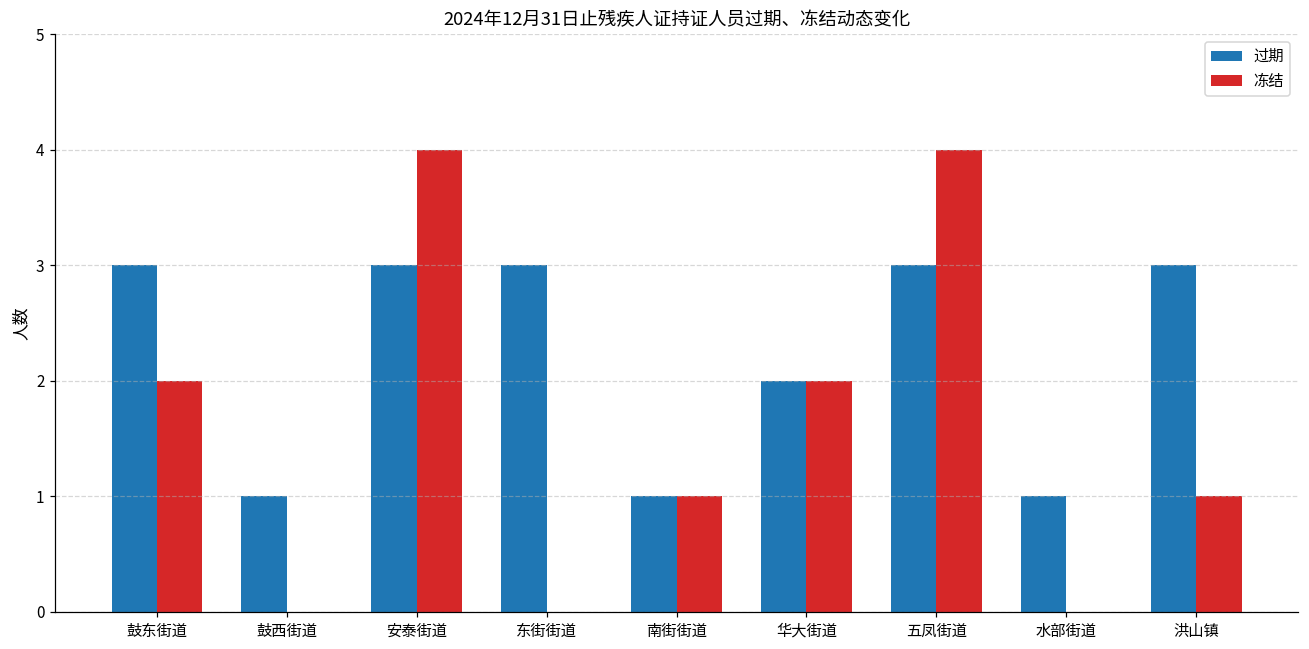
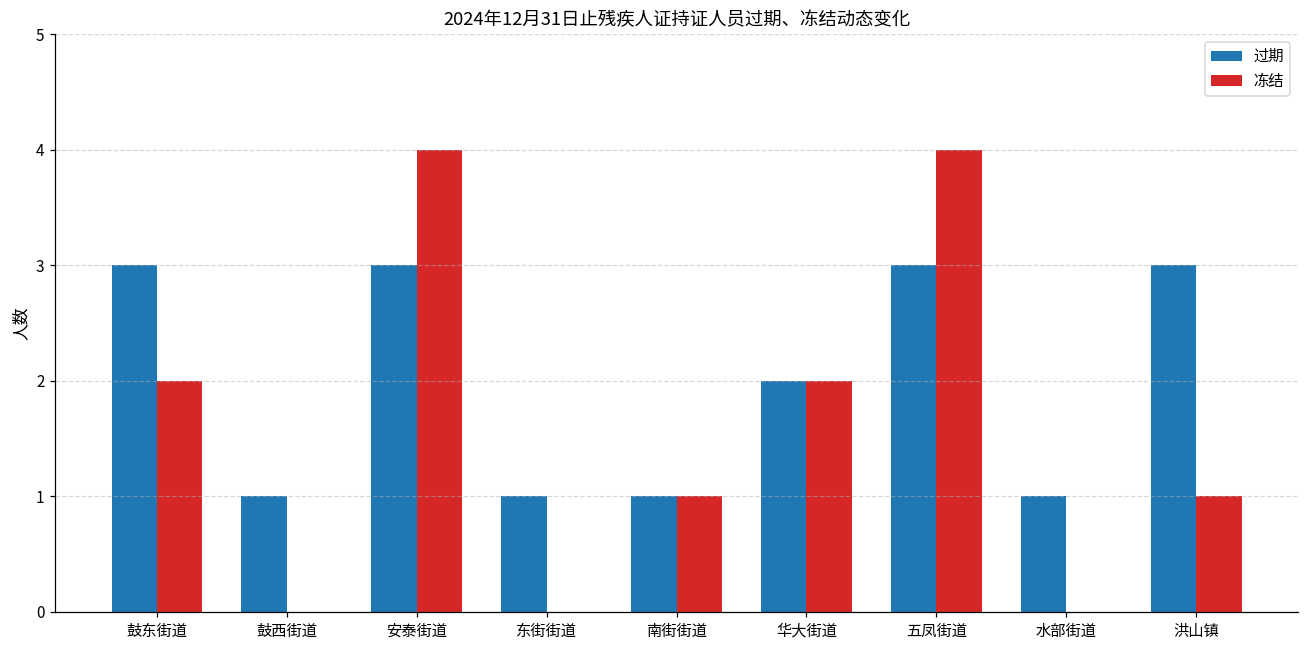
过期, 东街街道: 3 -> 1
